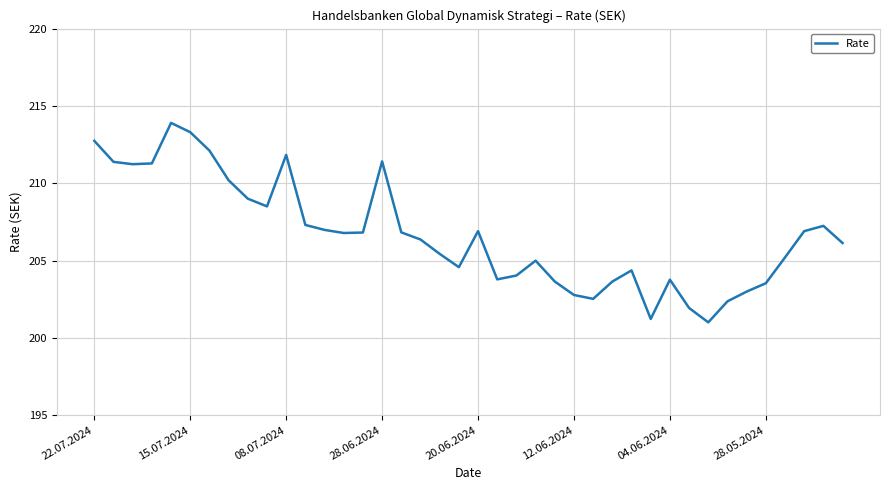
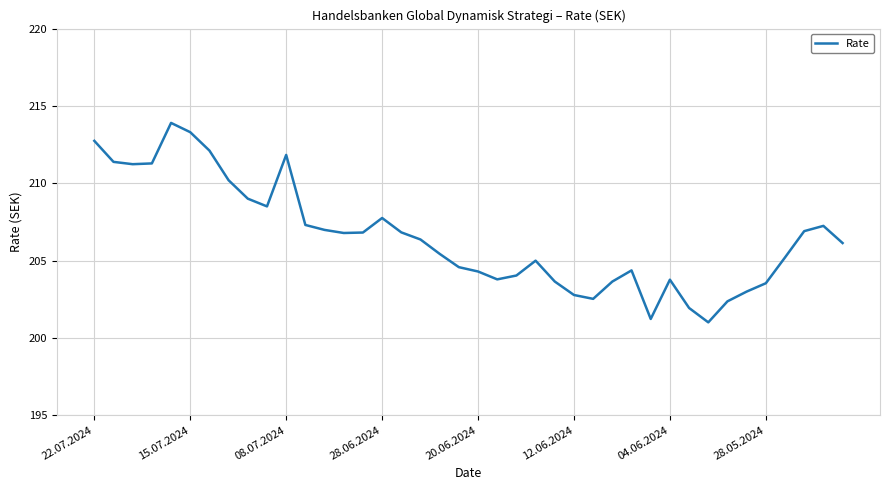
28.06.2024: 211.4 -> 207.8
20.06.2024: 206.9 -> 204.3
